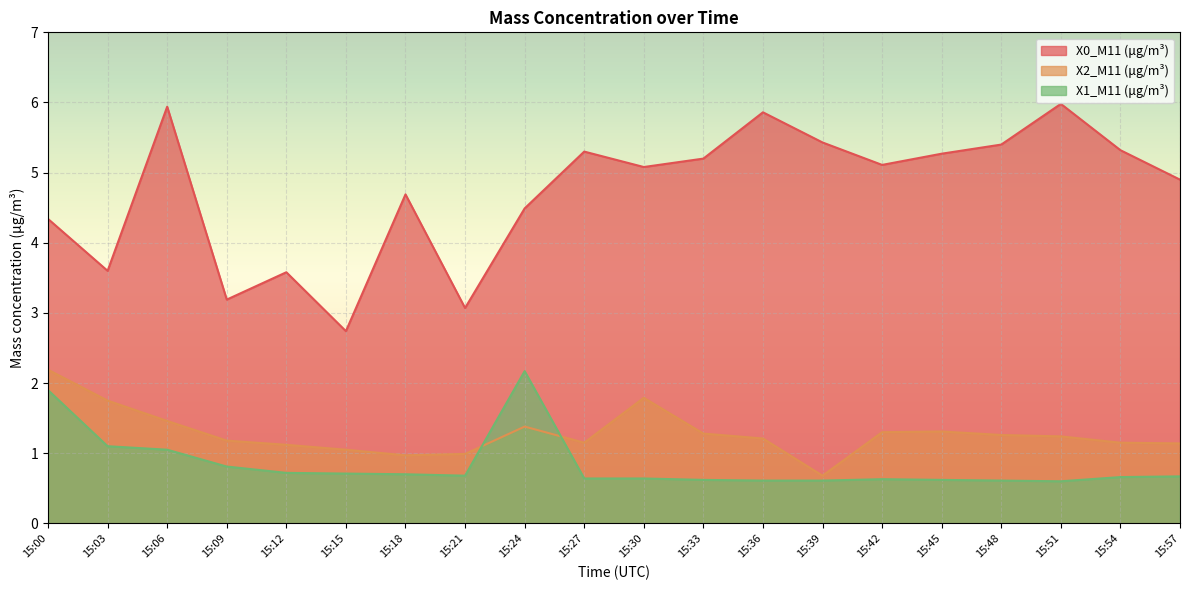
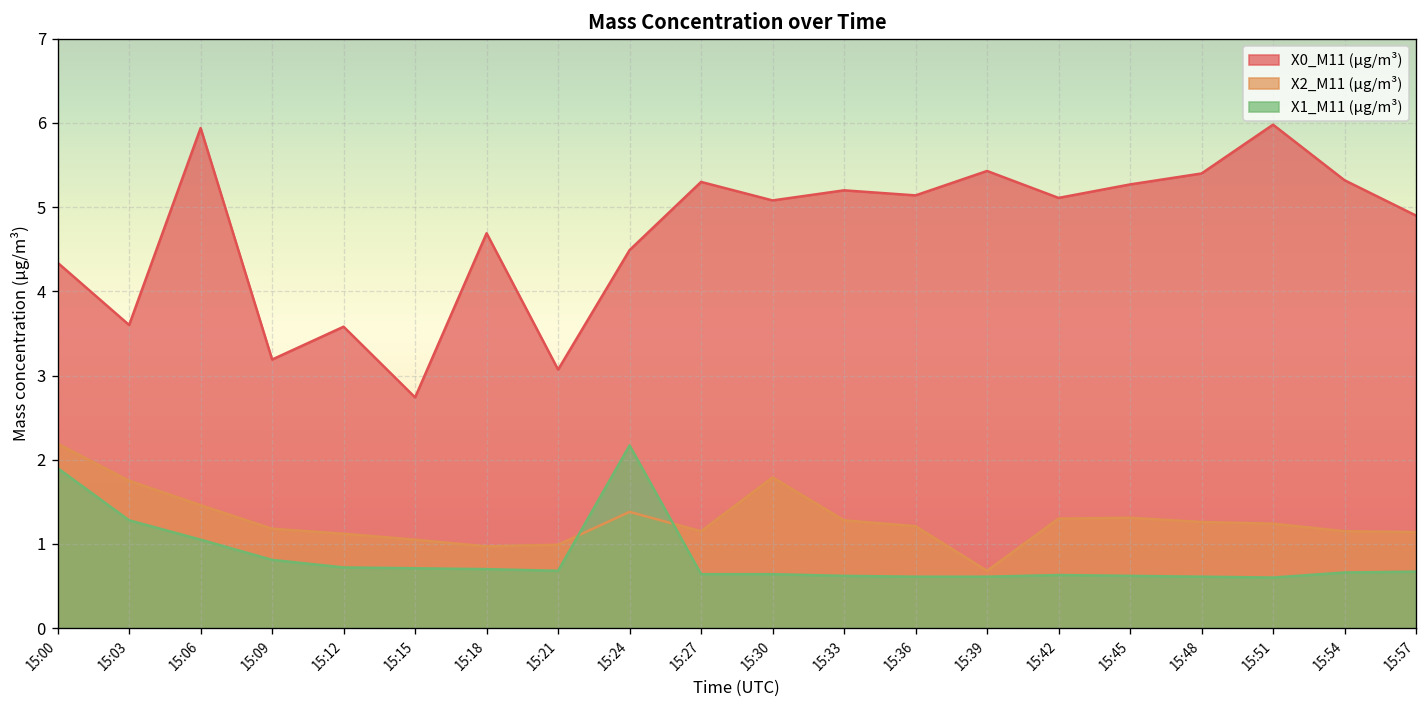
X1_M11 (μg/m³), 15:03: 1.1 -> 1.3
X0_M11 (μg/m³), 15:36: 5.9 -> 5.1
